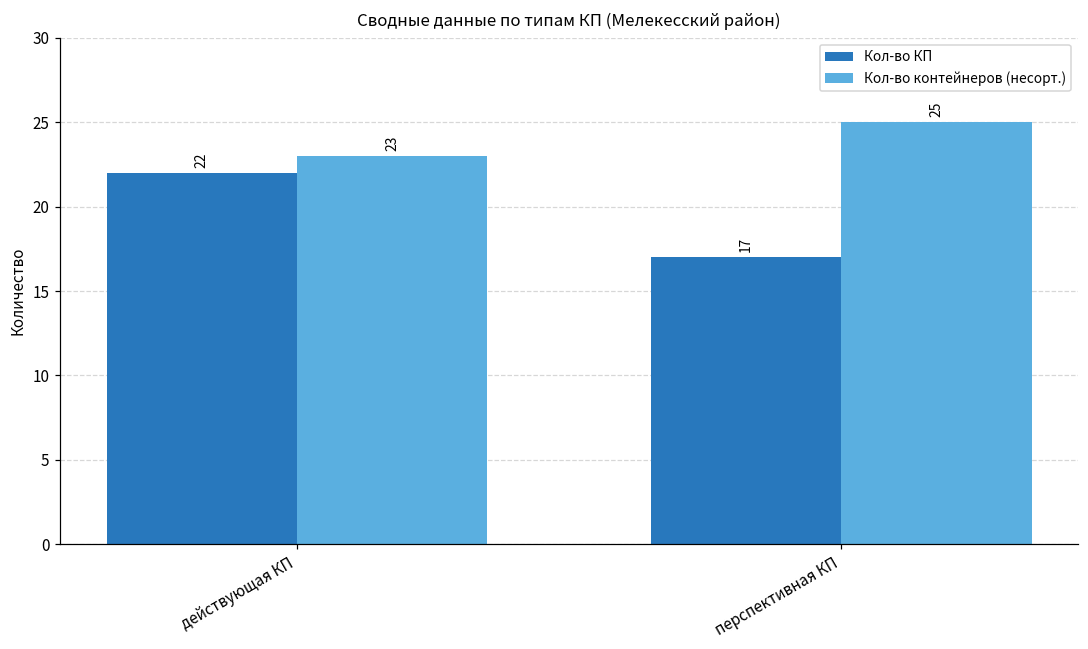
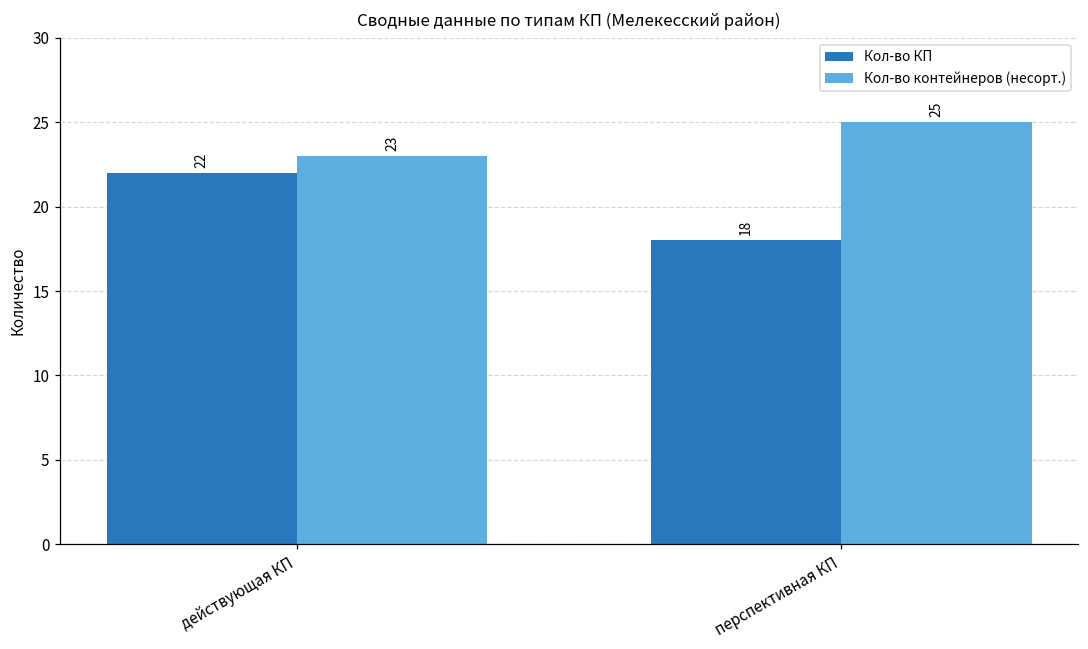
Кол-во КП, перспективная КП: 17 -> 18
